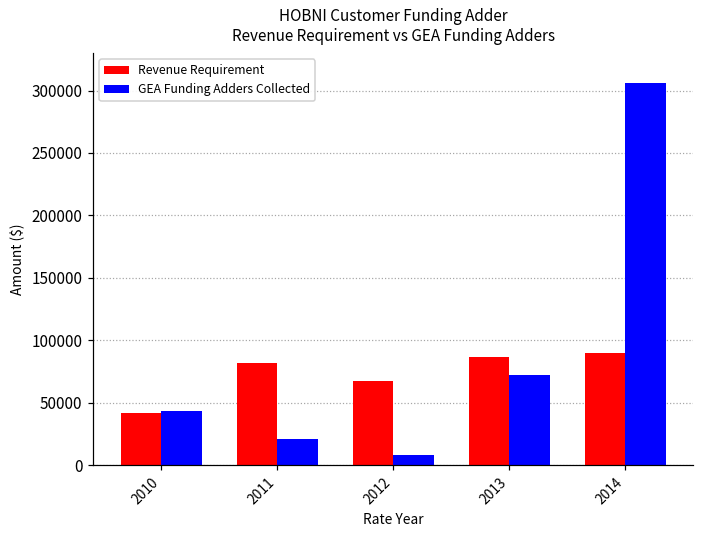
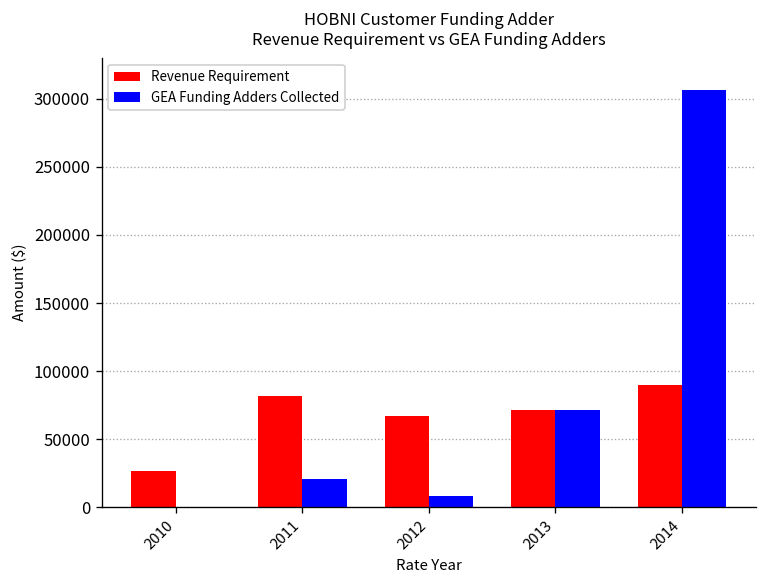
Revenue Requirement, 2010: 42000 -> 27000
GEA Funding Adders Collected, 2010: 43000 -> 0
Revenue Requirement, 2013: 87000 -> 72000
